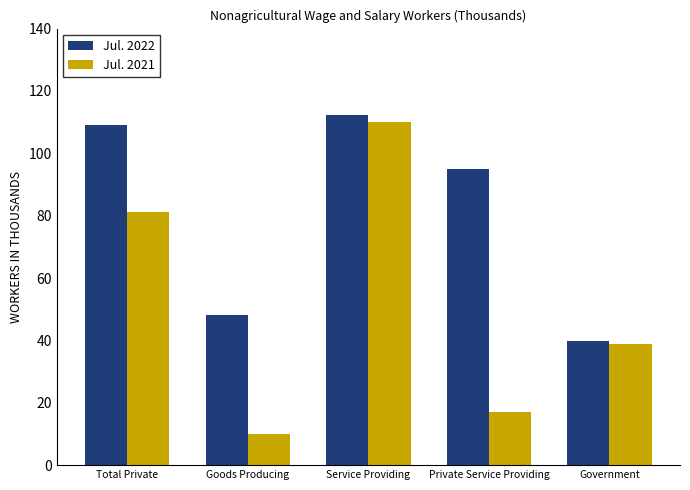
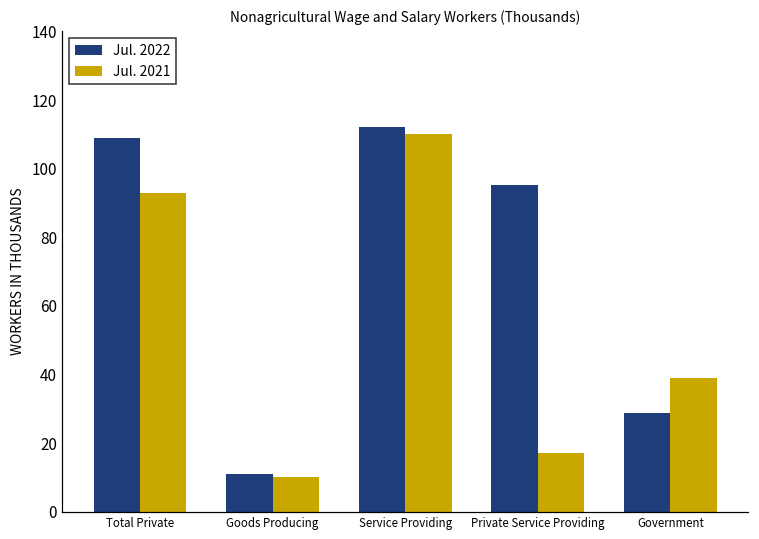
Jul. 2021, Total Private: 81 -> 93
Jul. 2022, Goods Producing: 48 -> 11
Jul. 2022, Government: 40 -> 29
